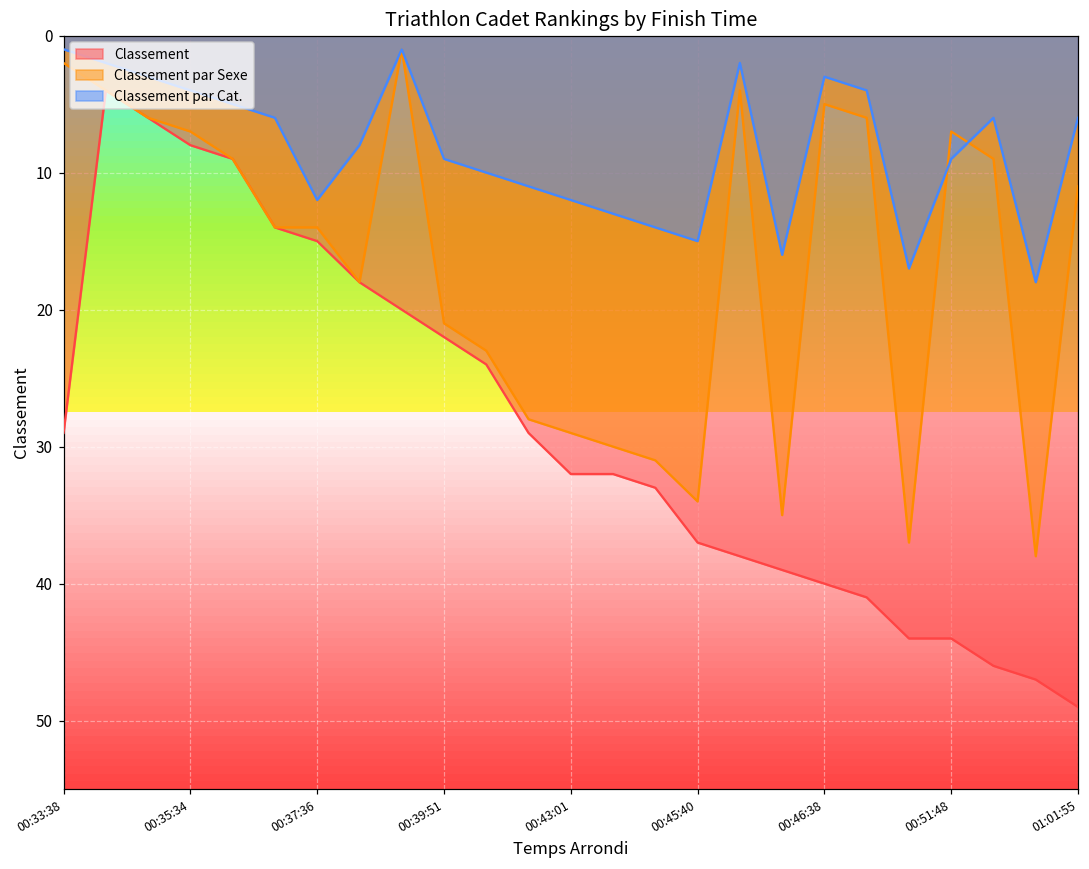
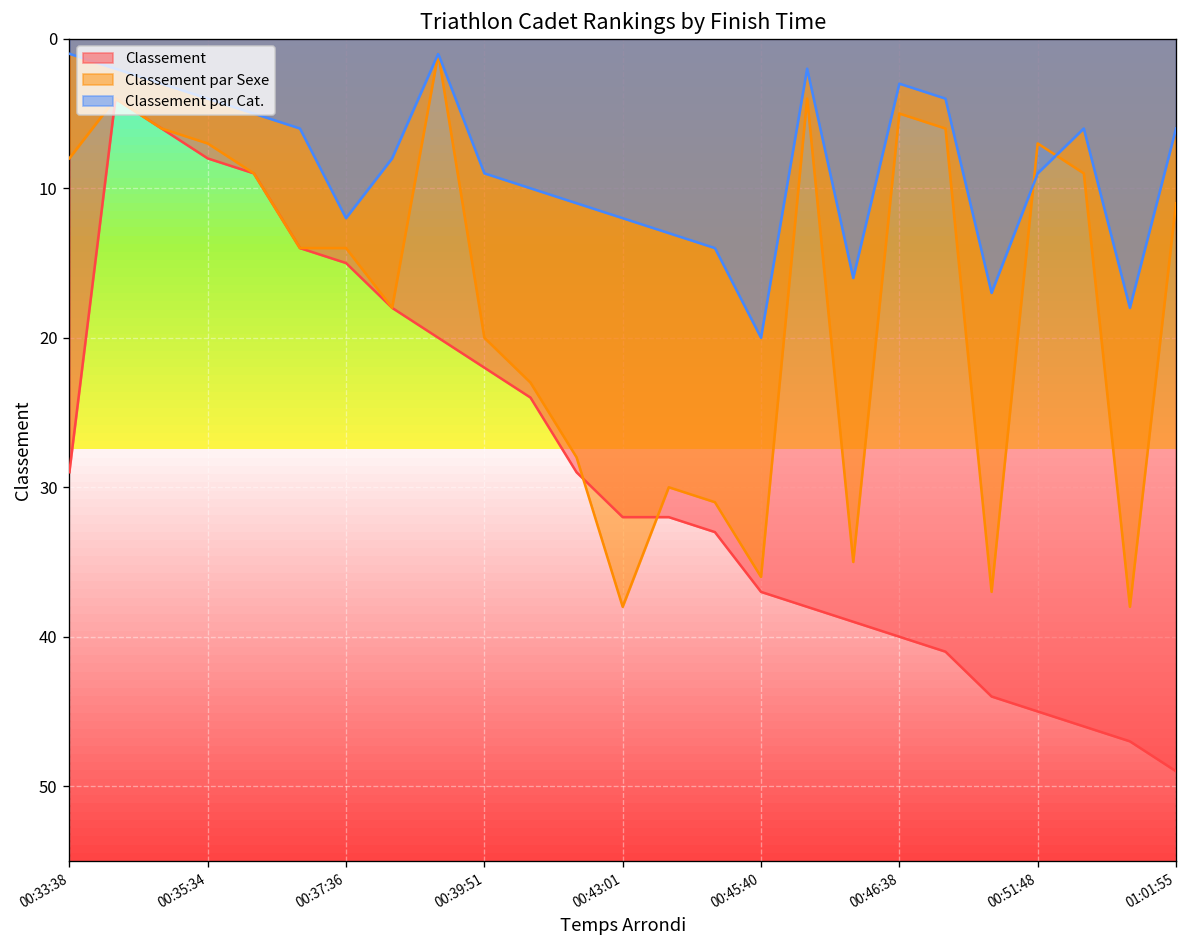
Classement par Sexe, 00:33:38: 2 -> 8
Classement par Sexe, 00:39:51: 21 -> 20
Classement par Sexe, 00:43:01: 29 -> 38
Classement par Sexe, 00:45:40: 34 -> 36
Classement par Cat., 00:45:40: 15 -> 20
Classement, 00:51:48: 44 -> 45
